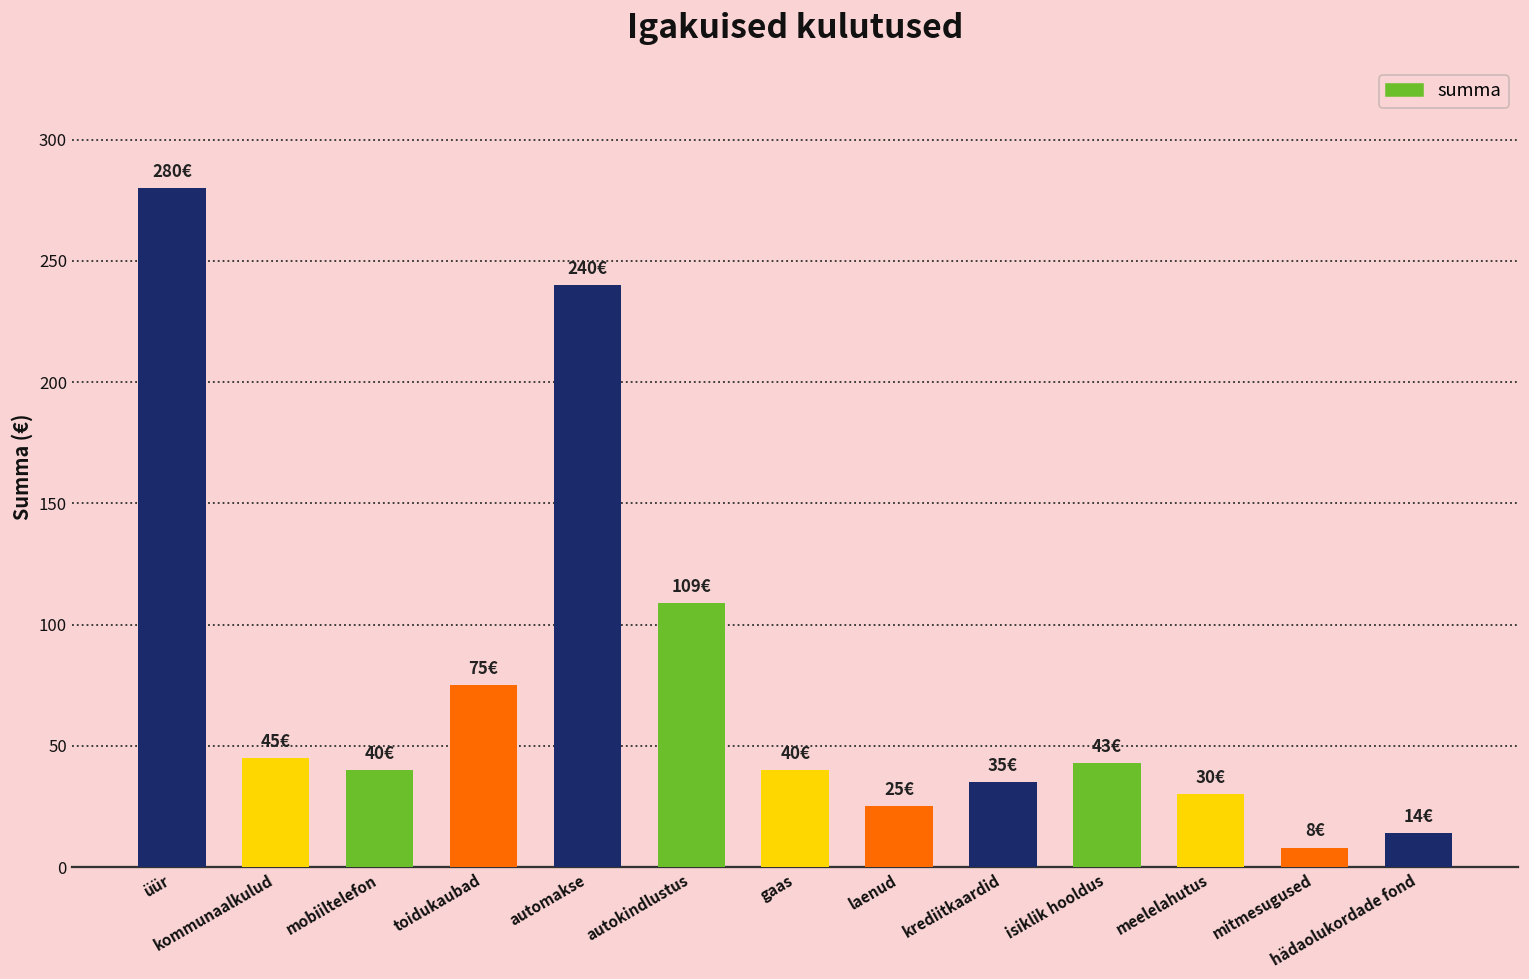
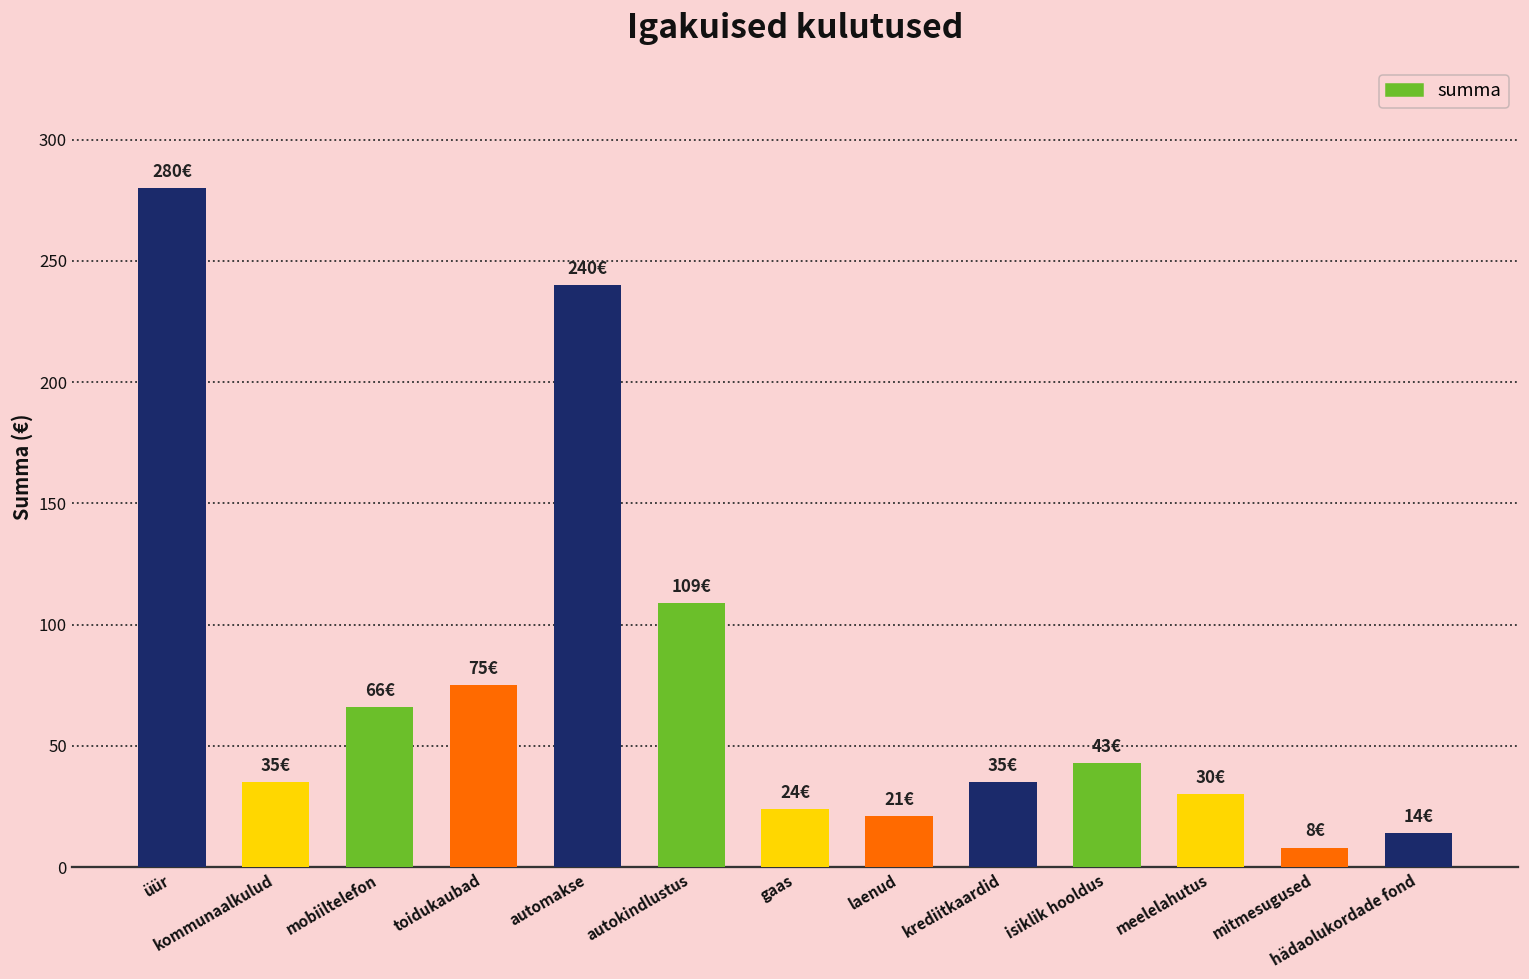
kommunaalkulud: 45€ -> 35€
mobiiltelefon: 40€ -> 66€
gaas: 40€ -> 24€
laenud: 25€ -> 21€
